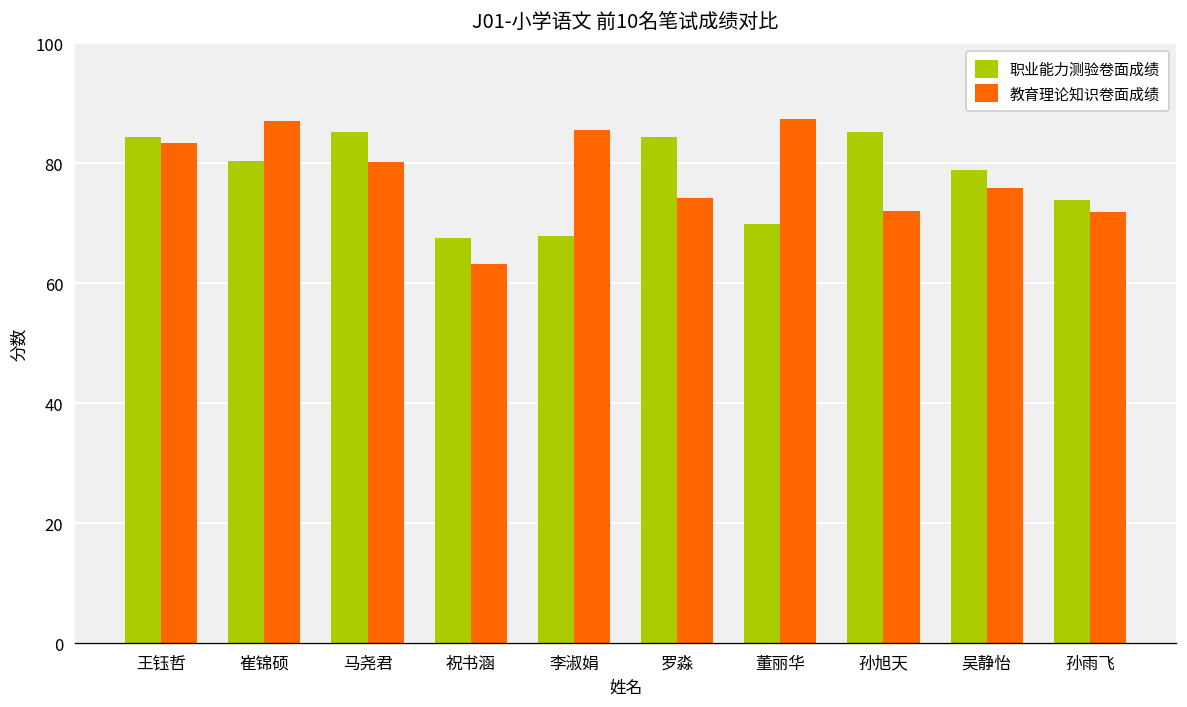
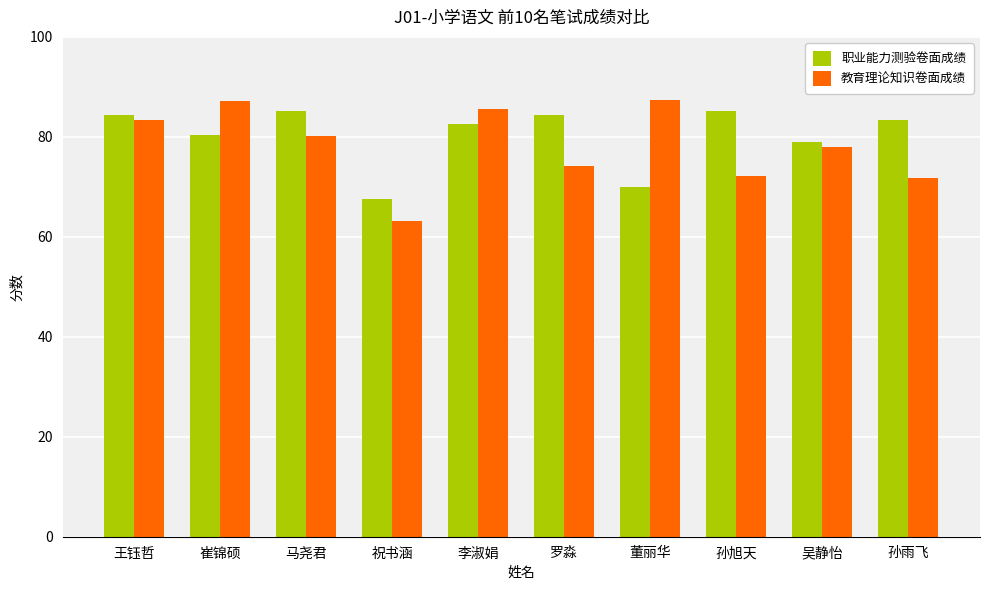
职业能力测验卷面成绩, 李淑娟: 68 -> 83
教育理论知识卷面成绩, 吴静怡: 76 -> 78
职业能力测验卷面成绩, 孙雨飞: 74 -> 83
